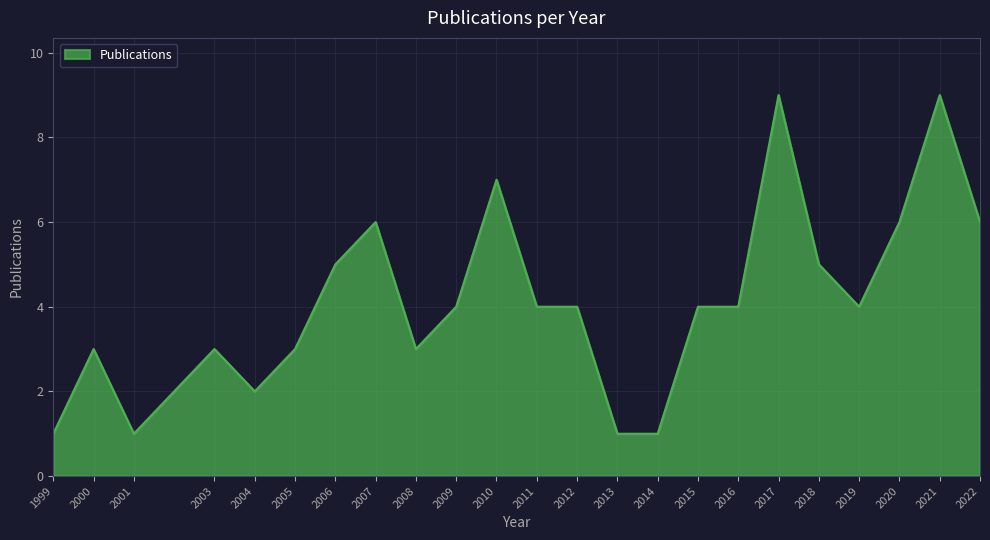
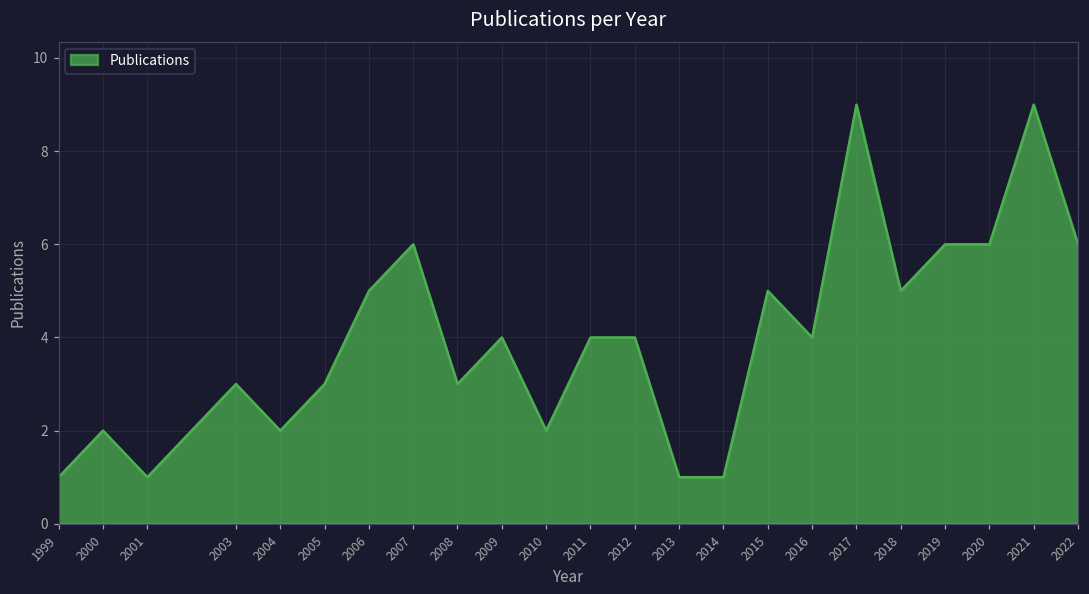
2000: 3 -> 2
2010: 7 -> 2
2015: 4 -> 5
2019: 4 -> 6
